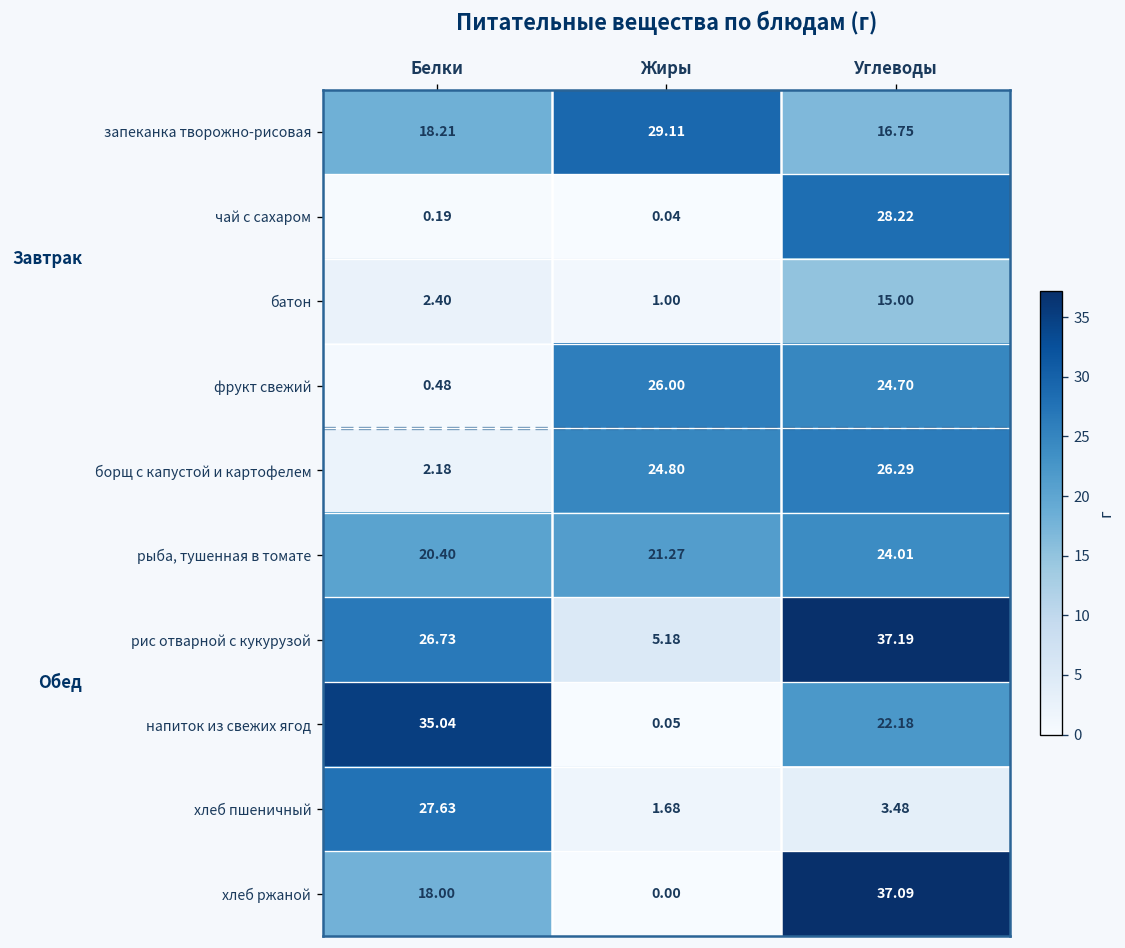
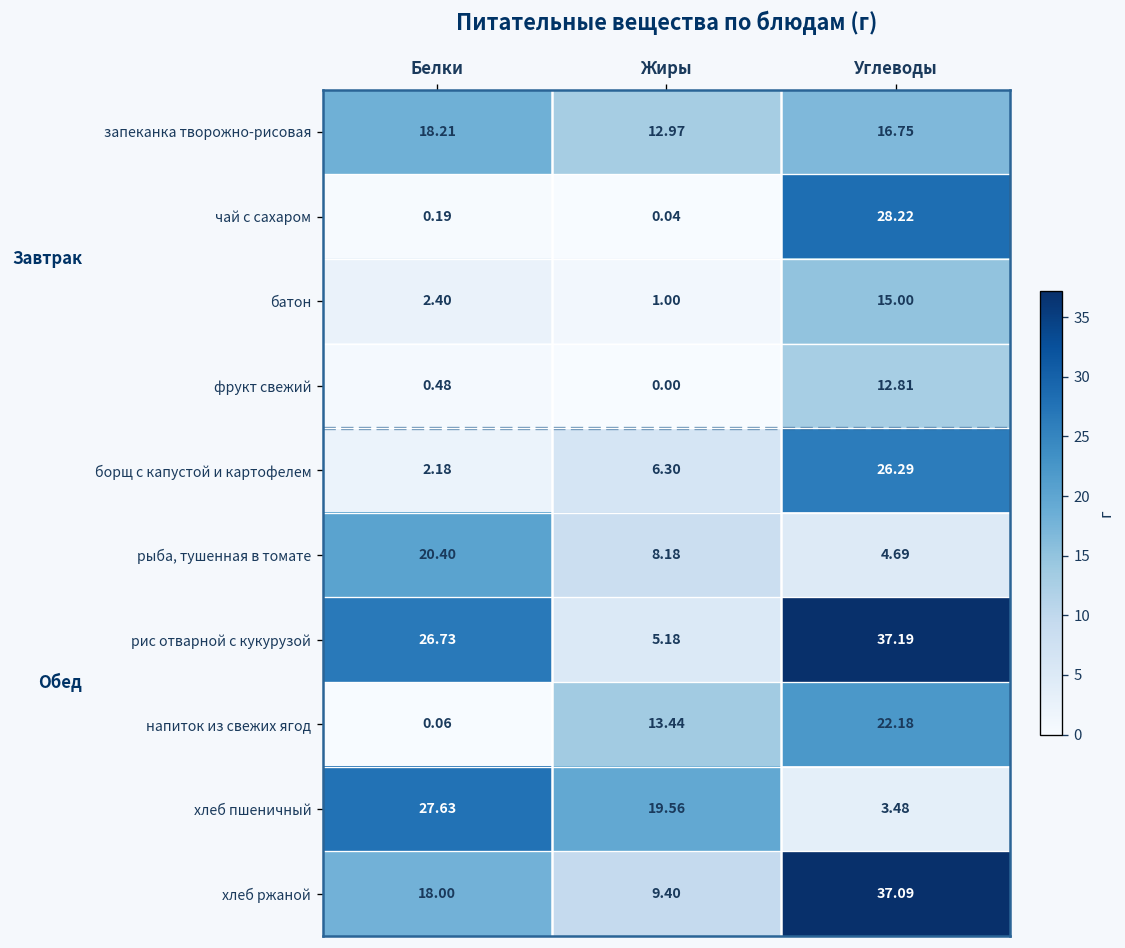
запеканка творожно-рисовая, Жиры: 29.11 -> 12.97
фрукт свежий, Жиры: 26.00 -> 0.00
фрукт свежий, Углеводы: 24.70 -> 12.81
борщ с капустой и картофелем, Жиры: 24.80 -> 6.30
рыба, тушенная в томате, Жиры: 21.27 -> 8.18
рыба, тушенная в томате, Углеводы: 24.01 -> 4.69
напиток из свежих ягод, Белки: 35.04 -> 0.06
напиток из свежих ягод, Жиры: 0.05 -> 13.44
хлеб пшеничный, Жиры: 1.68 -> 19.56
хлеб ржаной, Жиры: 0.00 -> 9.40
